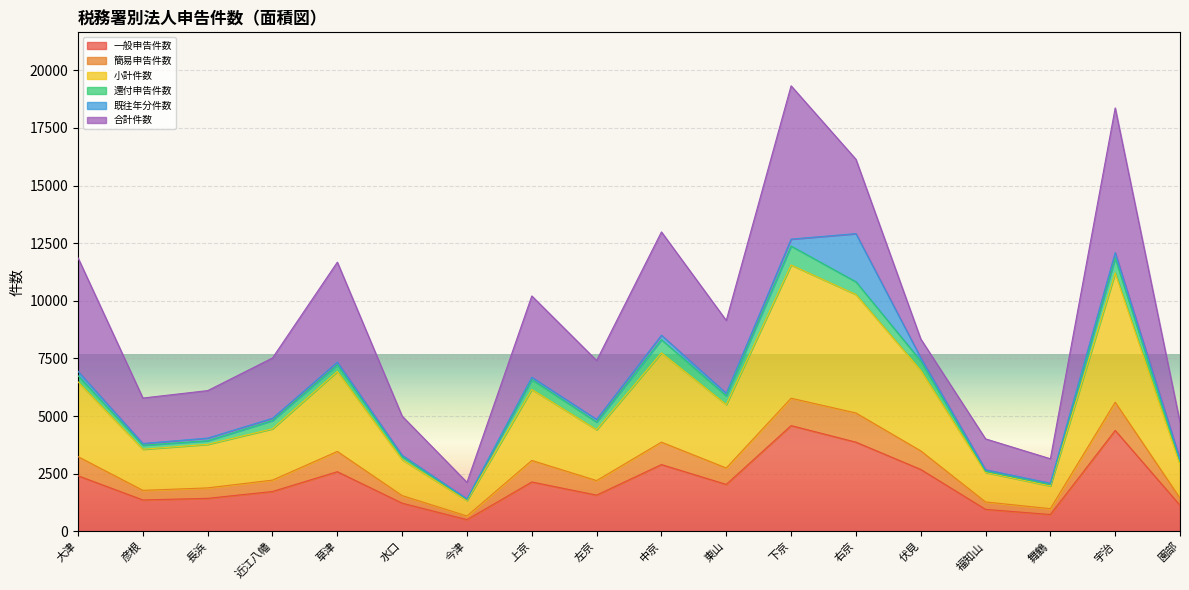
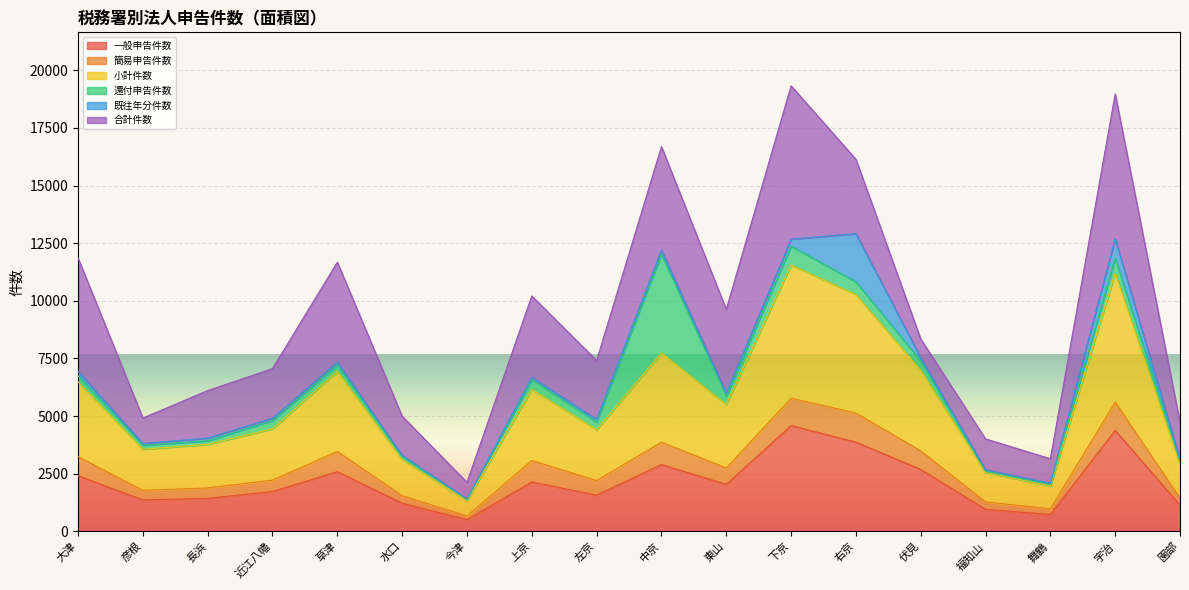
合計件数, 彦根: 2000 -> 1100
合計件数, 近江八幡: 2600 -> 2200
還付申告件数, 中京: 600 -> 4300
合計件数, 東山: 3200 -> 3600
既往年分件数, 宇治: 200 -> 800
